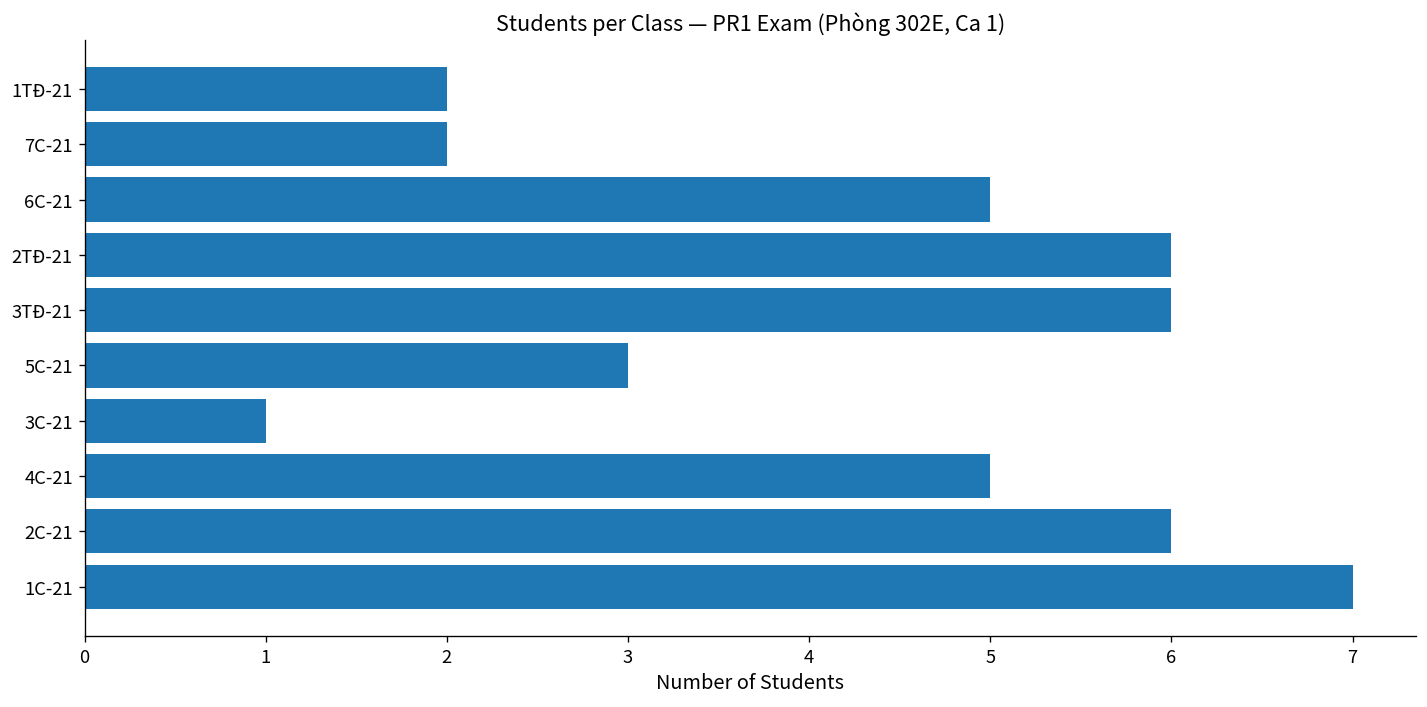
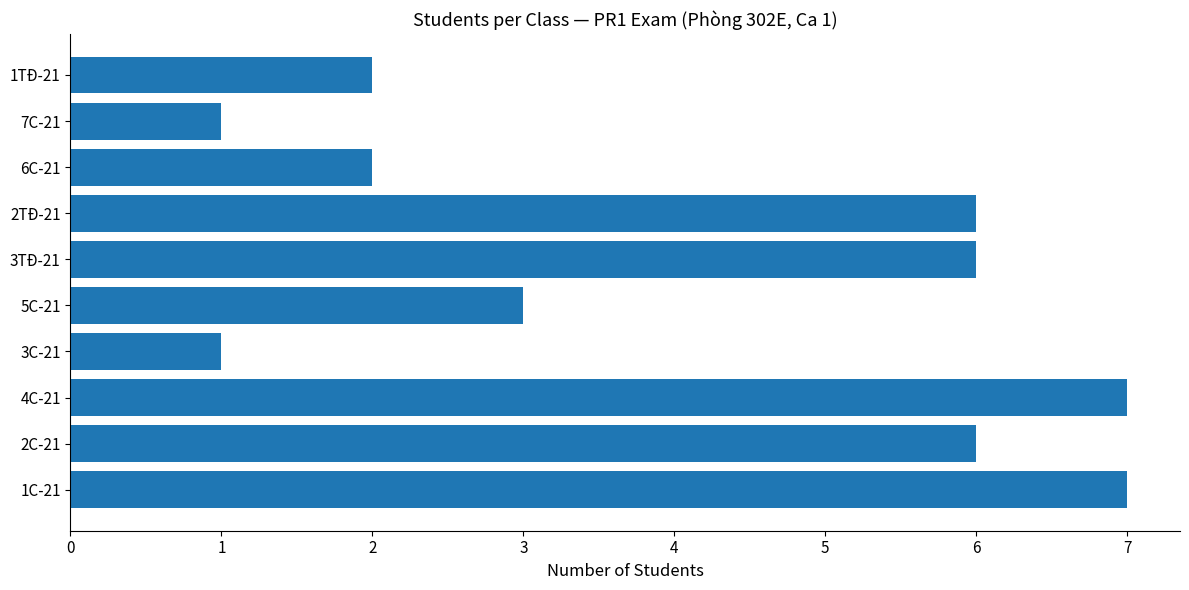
7C-21: 2 -> 1
6C-21: 5 -> 2
4C-21: 5 -> 7
